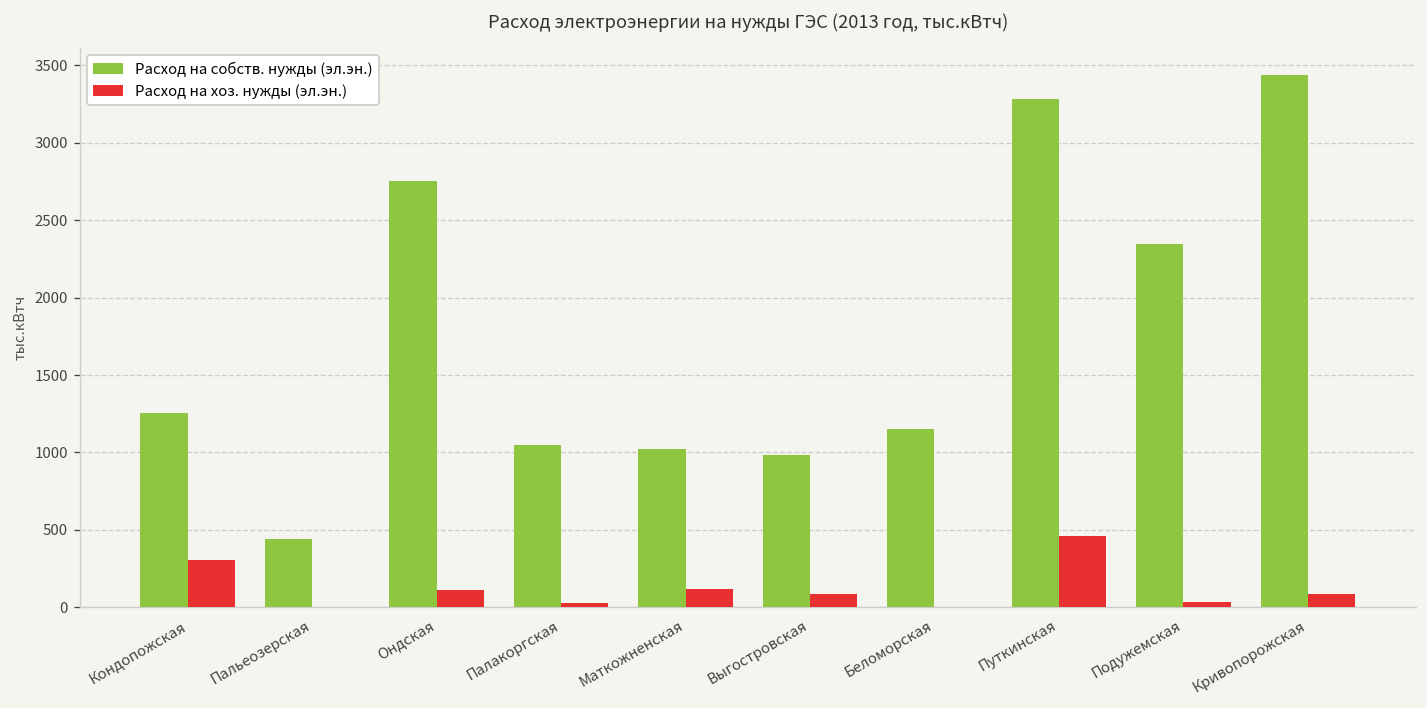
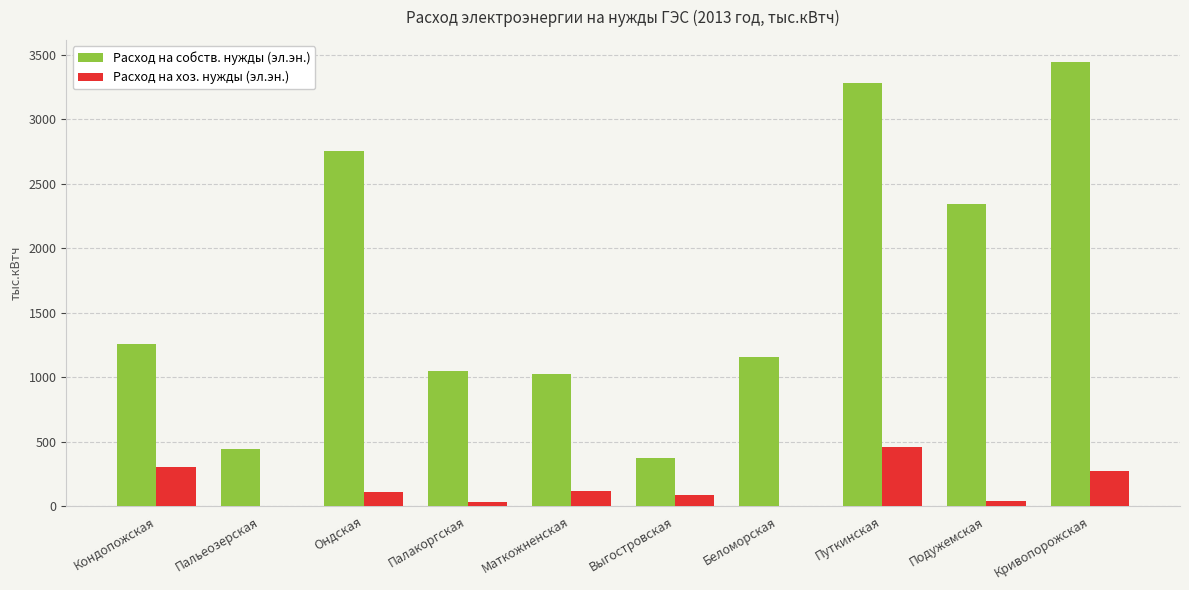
Расход на собств. нужды (эл.эн.), Выгостровская: 990 -> 370
Расход на хоз. нужды (эл.эн.), Кривопорожская: 80 -> 280
